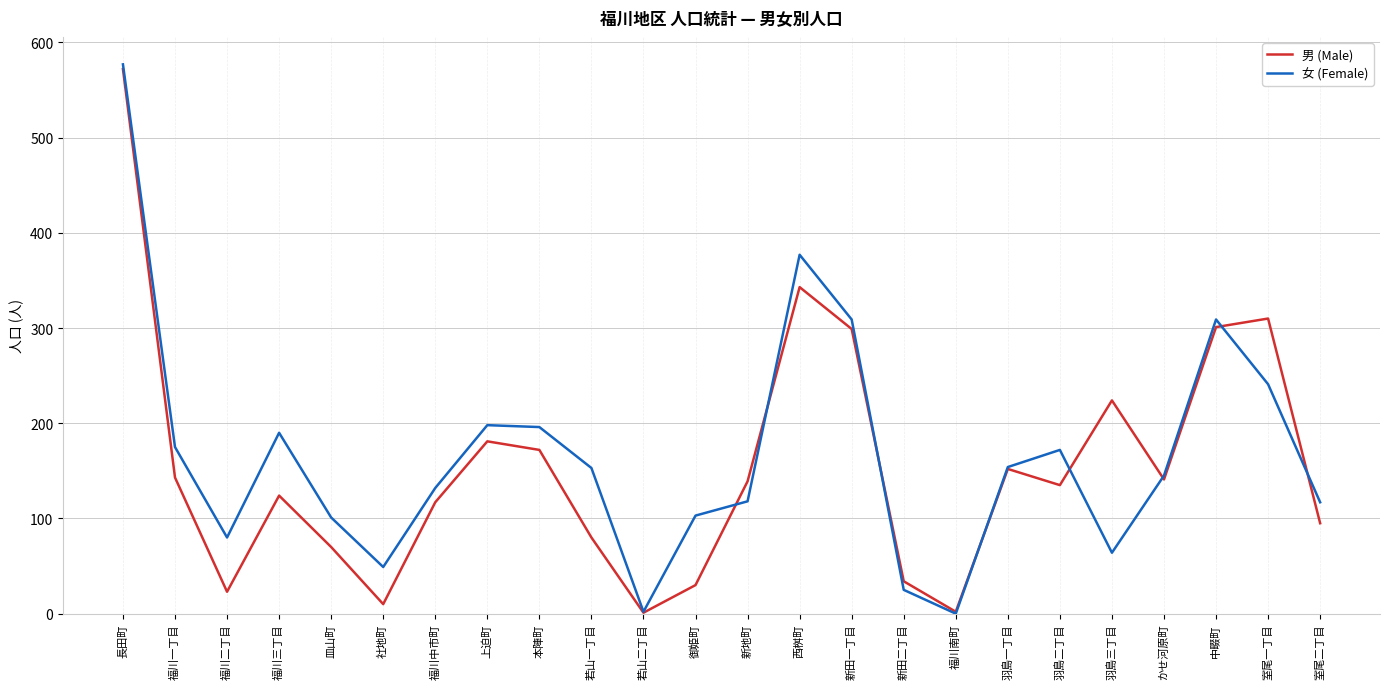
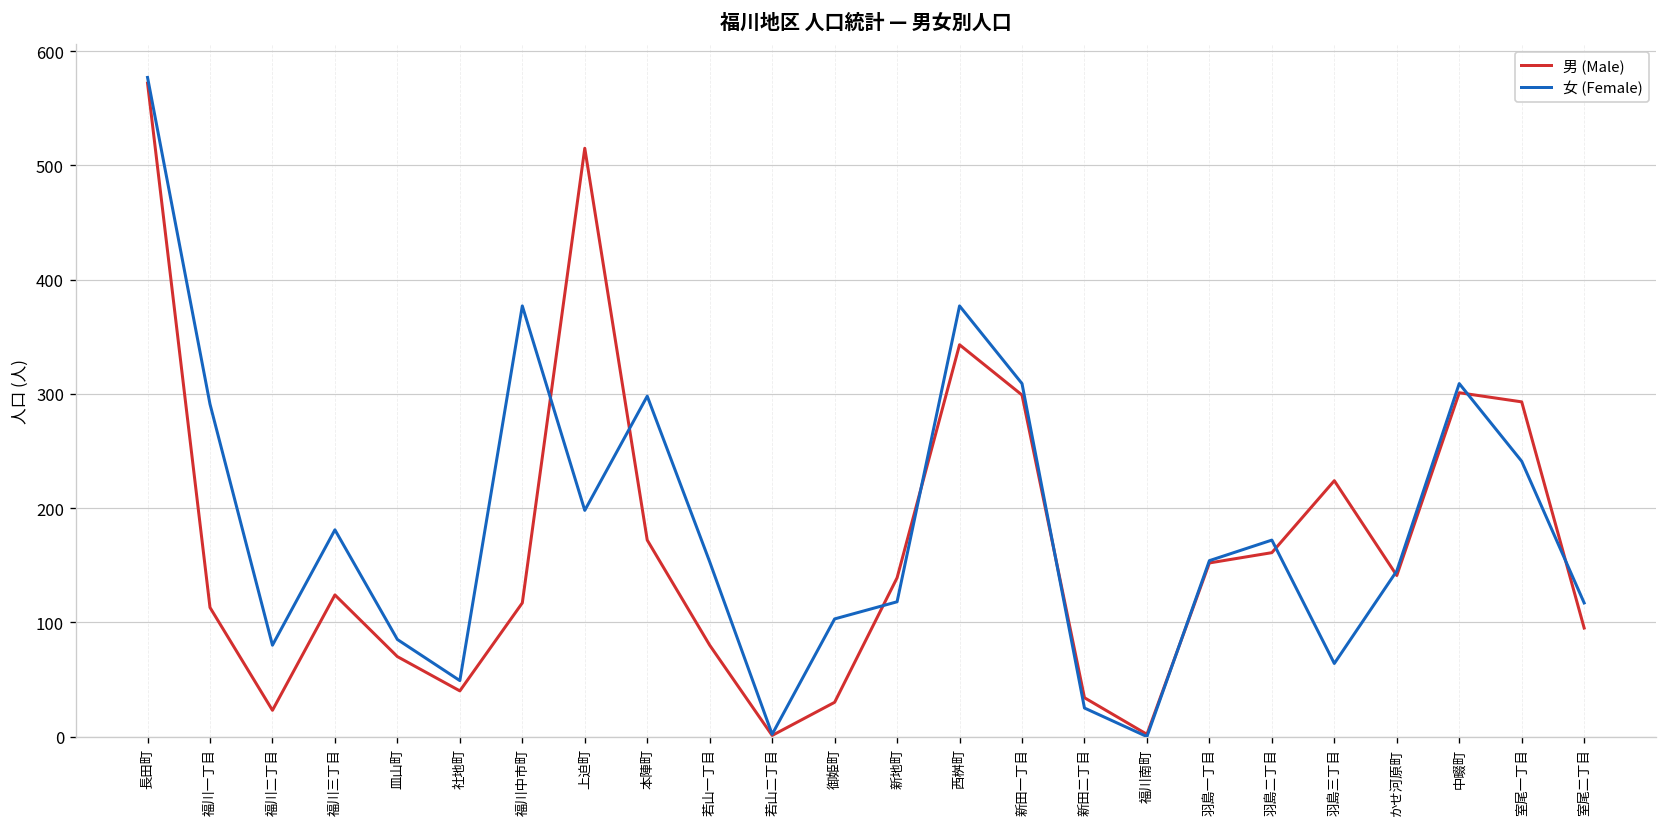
男 (Male), 福川一丁目: 140 -> 110
女 (Female), 福川一丁目: 180 -> 290
女 (Female), 福川三丁目: 190 -> 180
女 (Female), 皿山町: 100 -> 90
男 (Male), 社地町: 10 -> 40
女 (Female), 福川中市町: 130 -> 380
男 (Male), 上迫町: 180 -> 520
女 (Female), 本陣町: 200 -> 300
男 (Male), 羽島二丁目: 140 -> 160
男 (Male), 室尾一丁目: 310 -> 290
